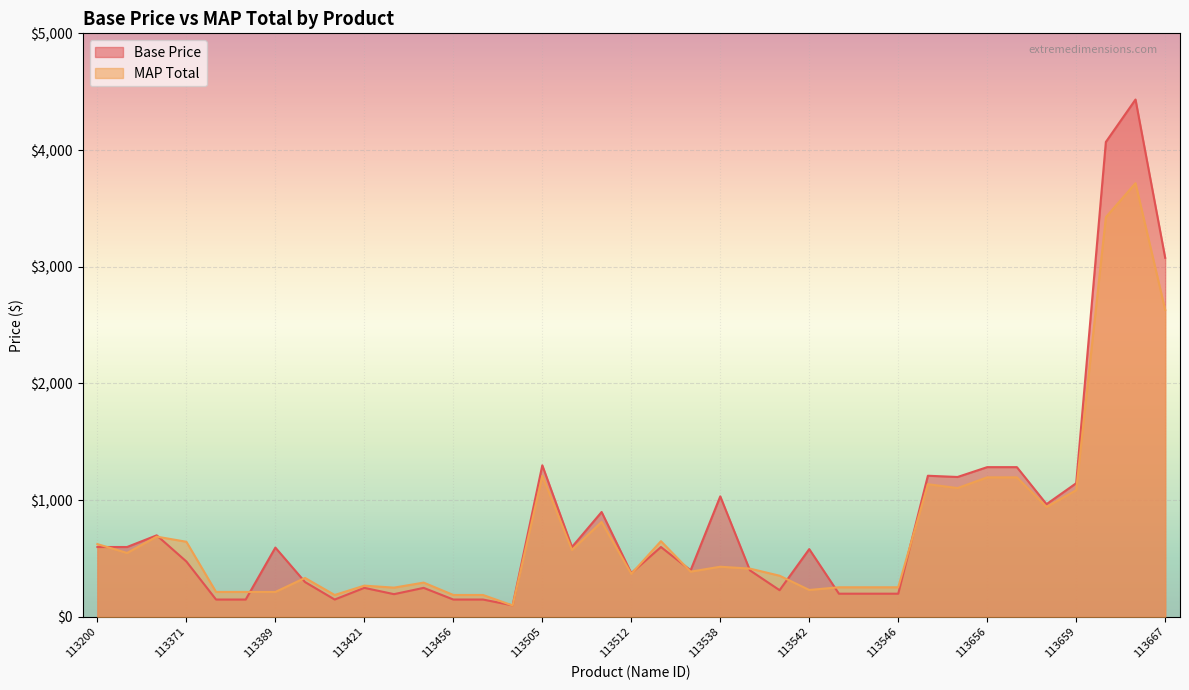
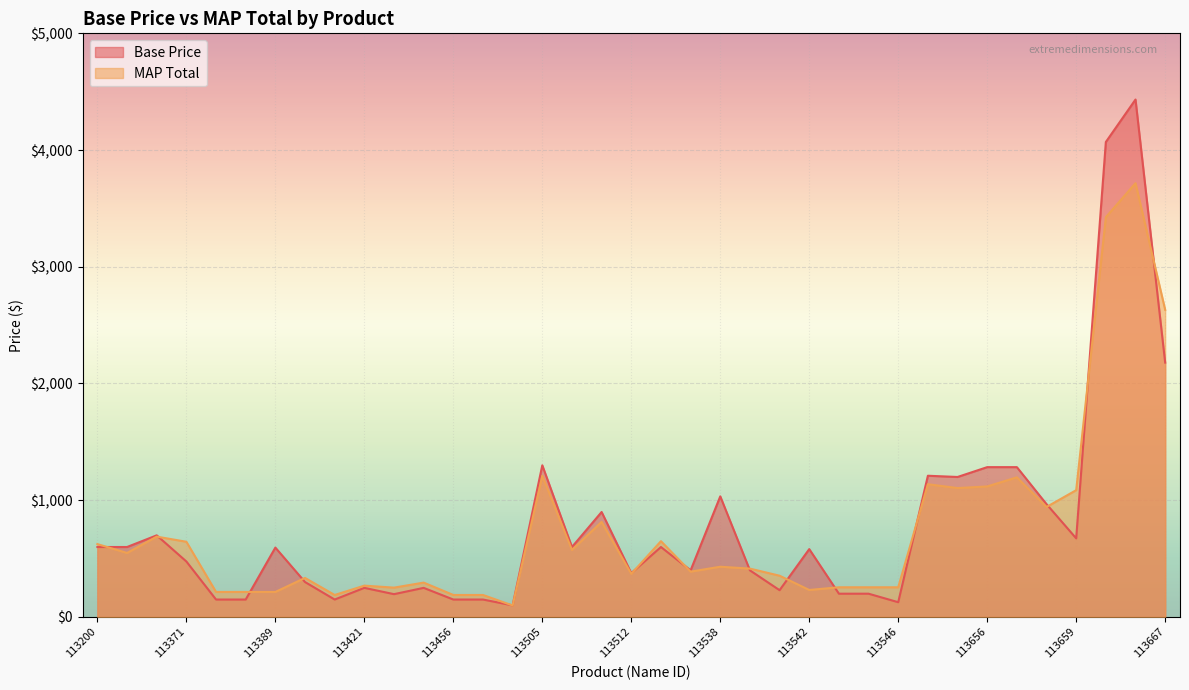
Base Price, 113546: $200 -> $130
MAP Total, 113656: $1,200 -> $1,120
Base Price, 113659: $1,150 -> $670
Base Price, 113667: $3,080 -> $2,180
